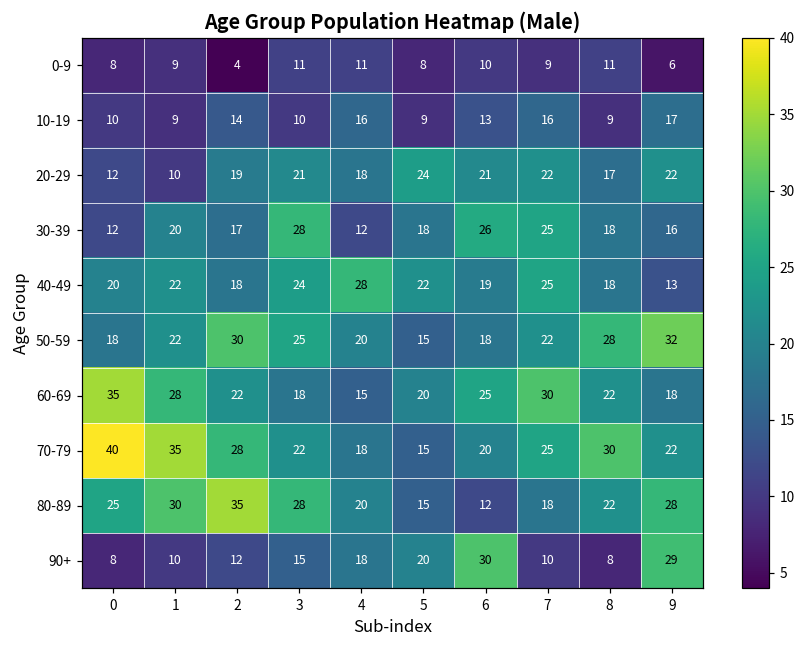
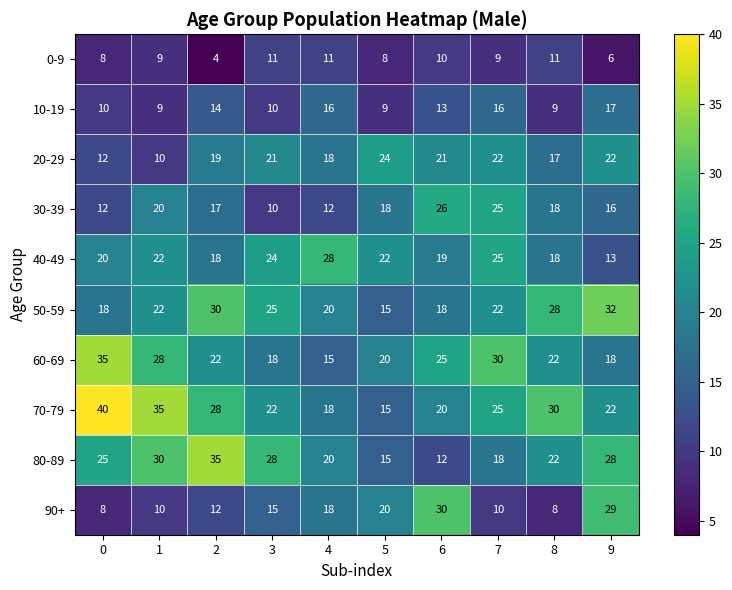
30-39, 3: 28 -> 10
